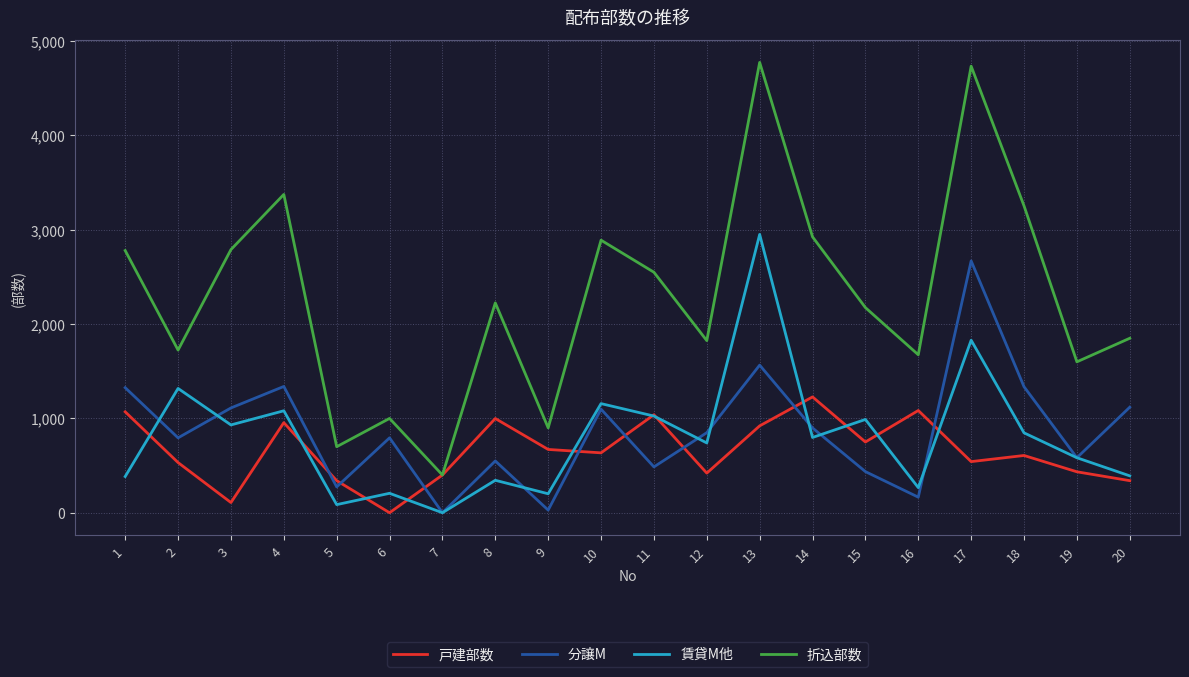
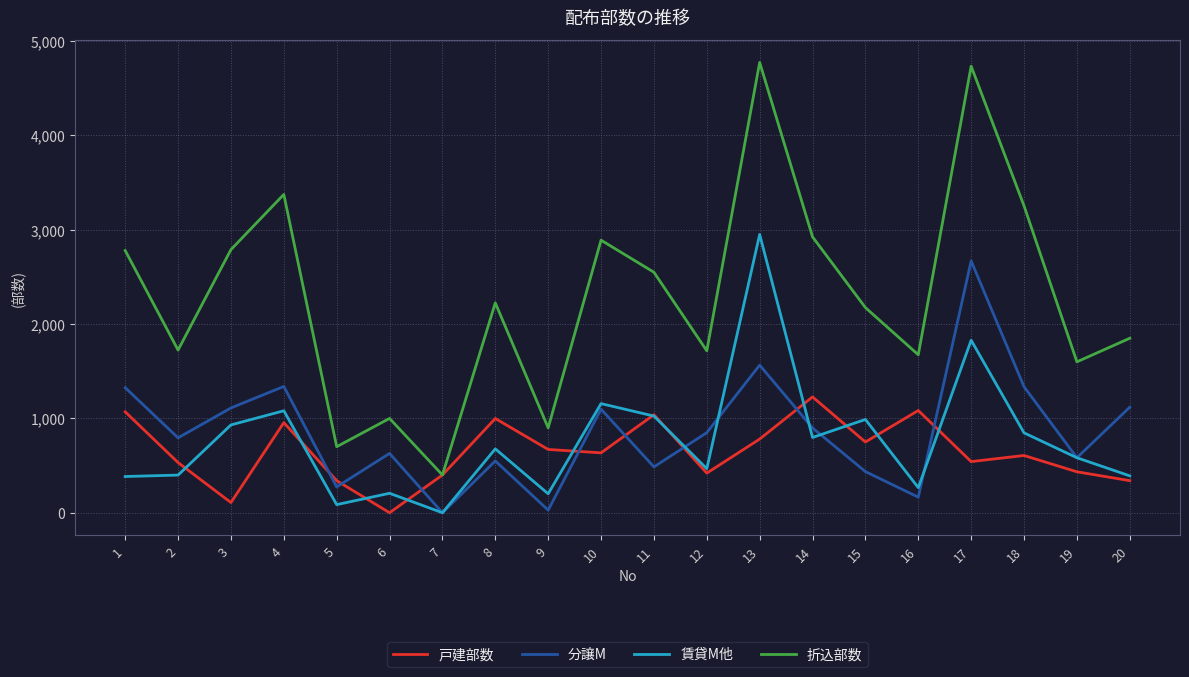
賃貸M他, 2: 1,300 -> 400
分譲M, 6: 800 -> 600
賃貸M他, 8: 300 -> 700
賃貸M他, 12: 700 -> 500
折込部数, 12: 1,800 -> 1,700
戸建部数, 13: 900 -> 800
